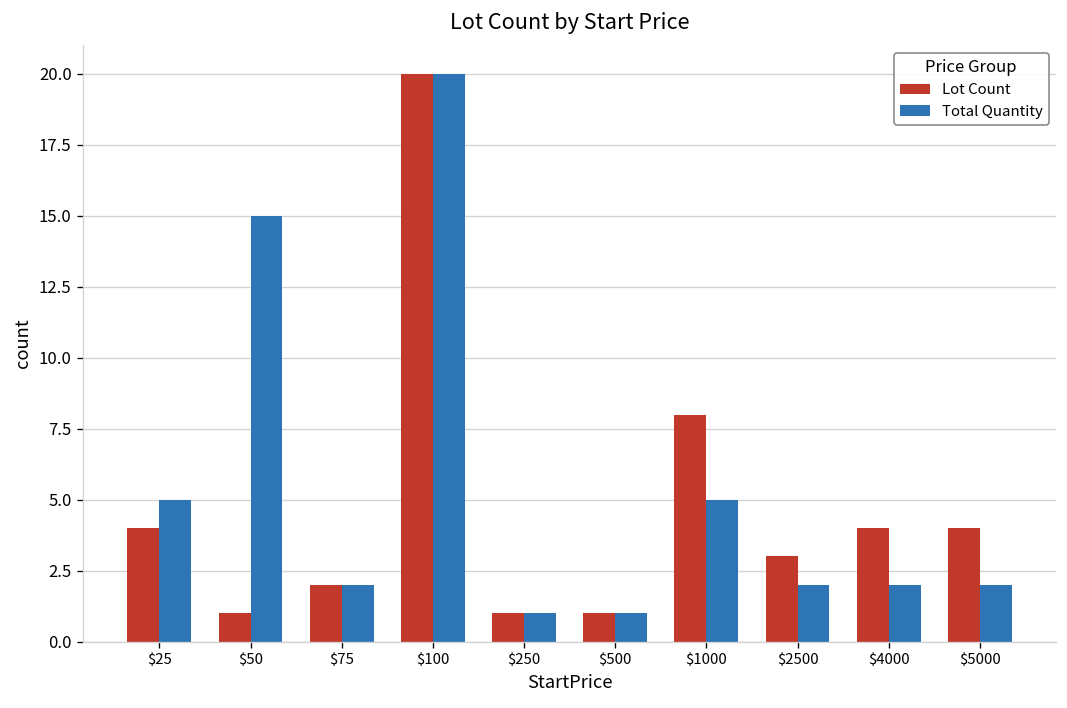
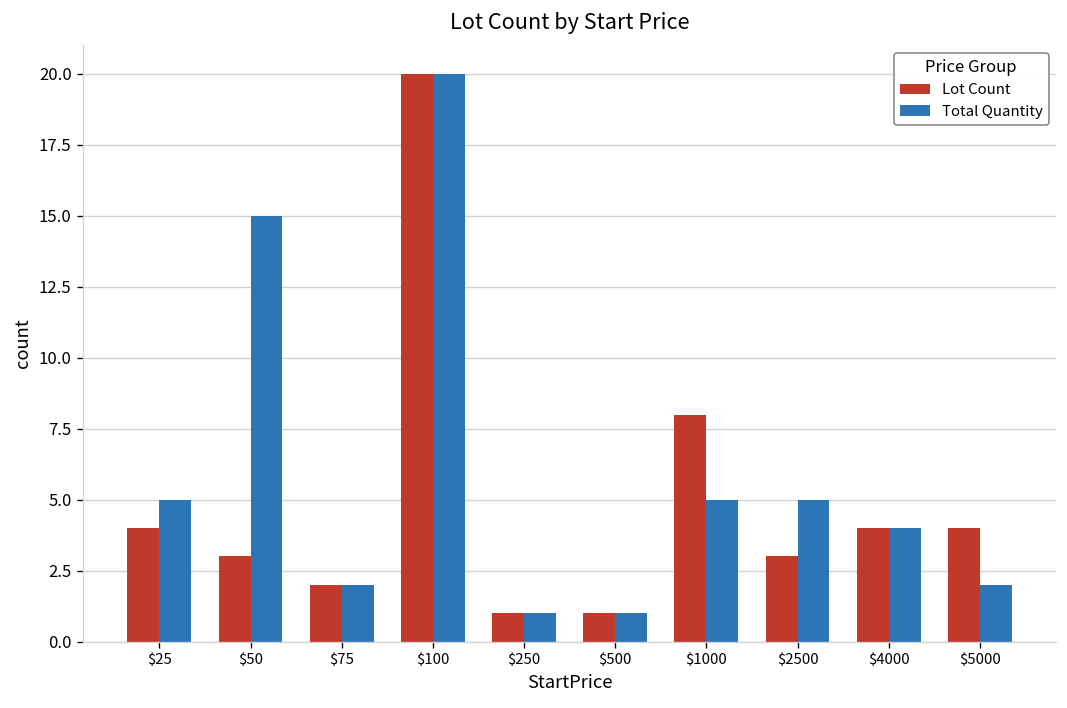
Lot Count, $50: 1 -> 3
Total Quantity, $2500: 2 -> 5
Total Quantity, $4000: 2 -> 4
